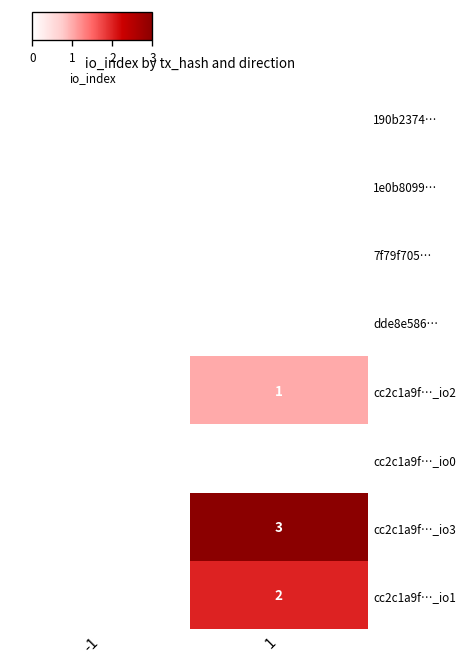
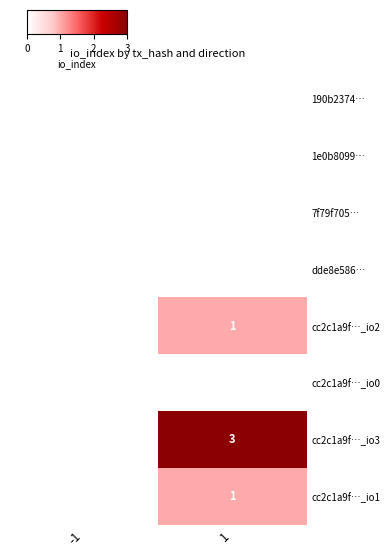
cc2c1a9f…_io1, 1: 2 -> 1
